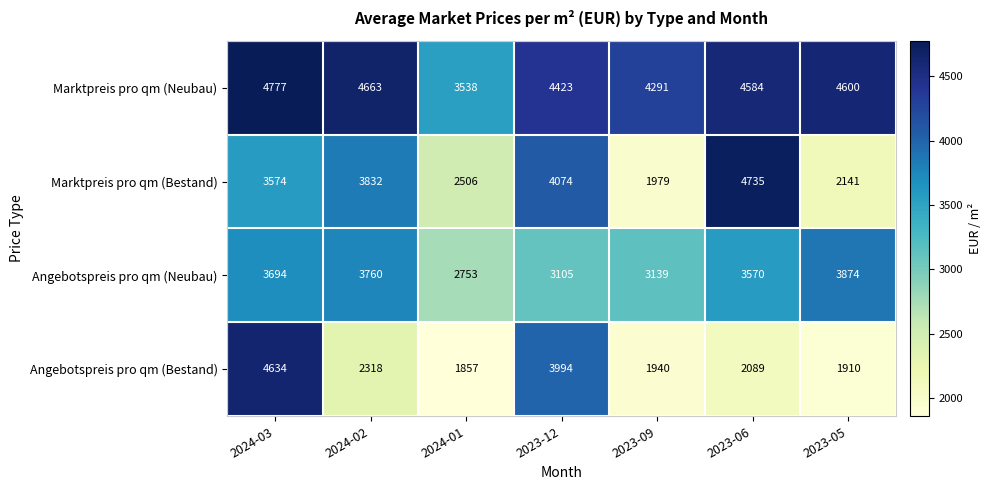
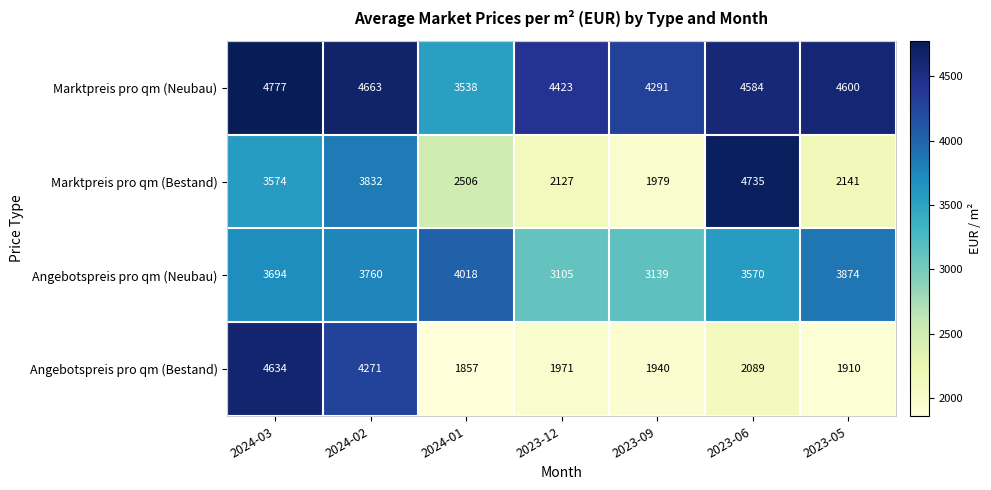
Marktpreis pro qm (Bestand), 2023-12: 4074 -> 2127
Angebotspreis pro qm (Neubau), 2024-01: 2753 -> 4018
Angebotspreis pro qm (Bestand), 2024-02: 2318 -> 4271
Angebotspreis pro qm (Bestand), 2023-12: 3994 -> 1971
